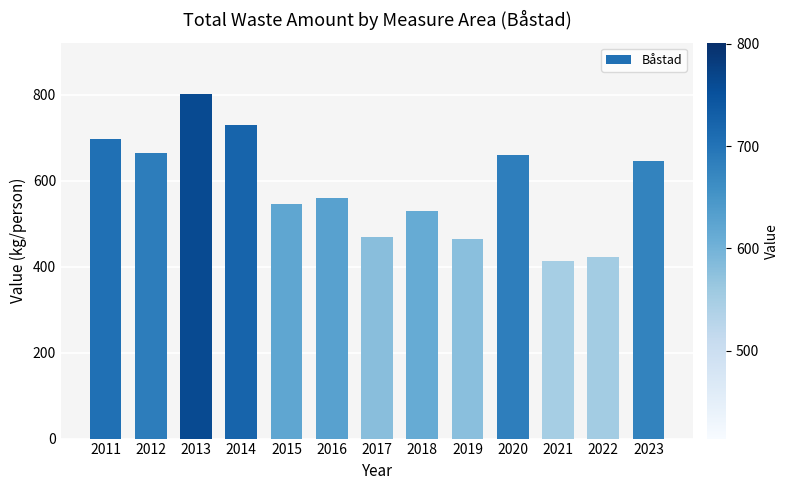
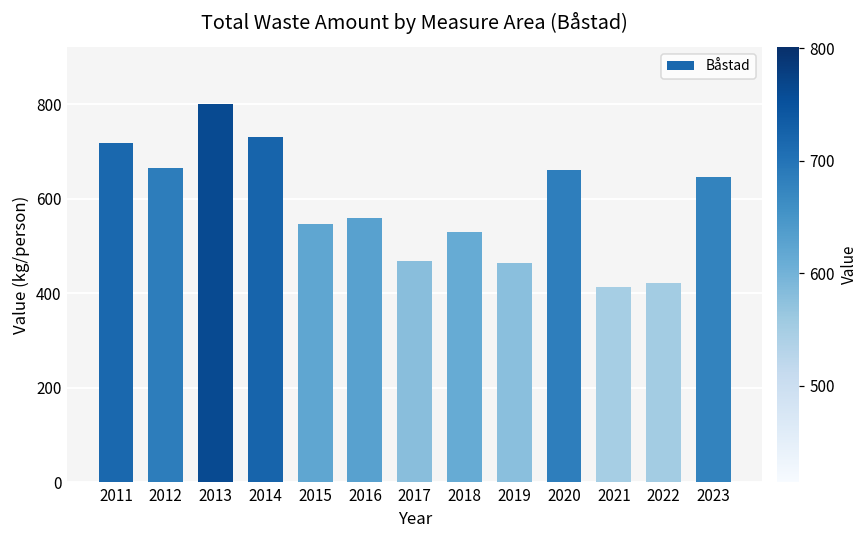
2011: 700 -> 720
